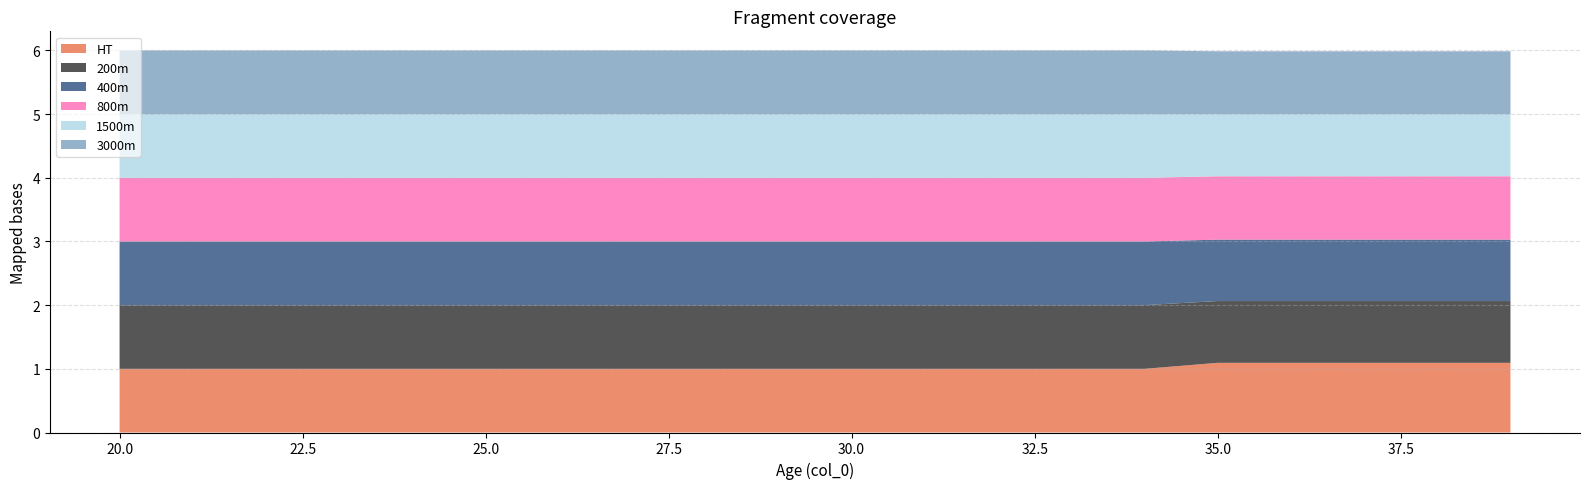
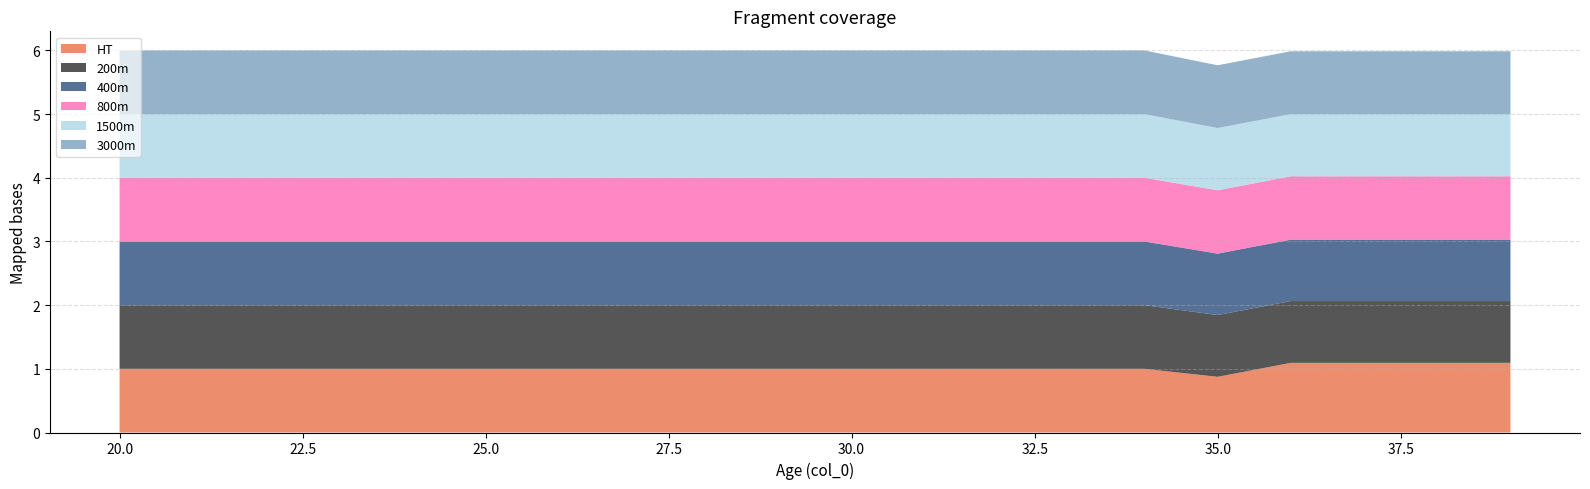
HT, 35.0: 1.1 -> 0.9
